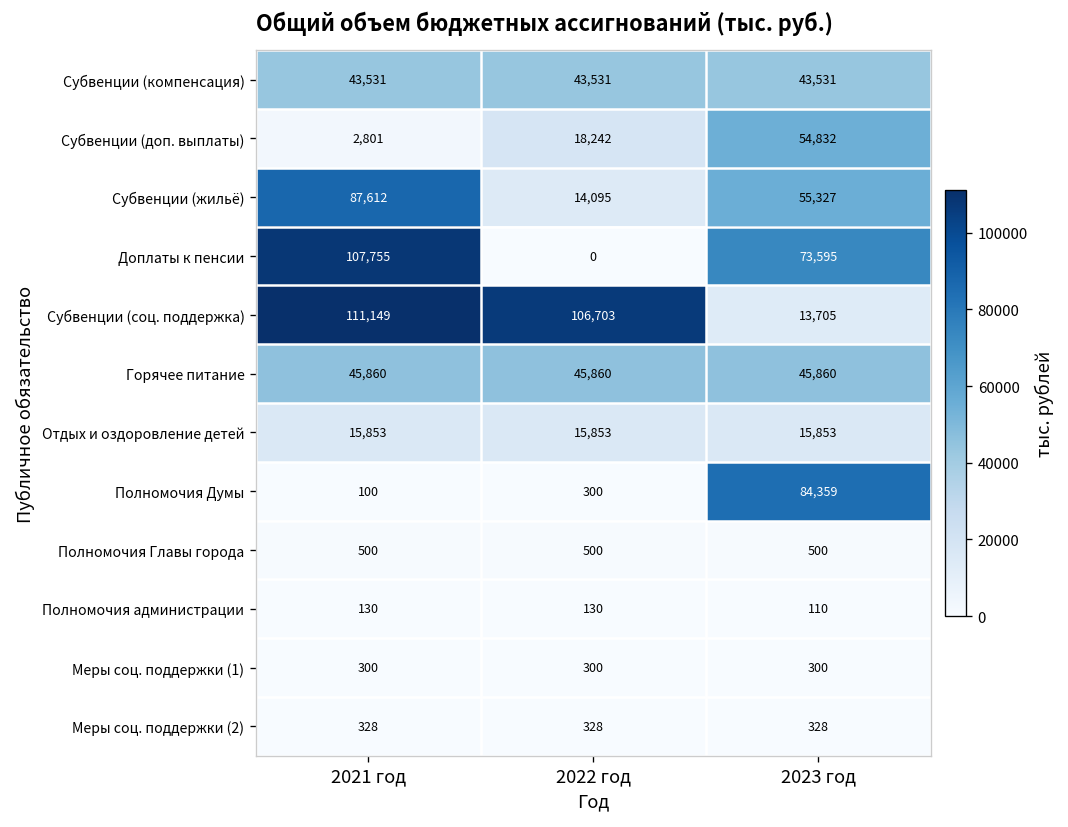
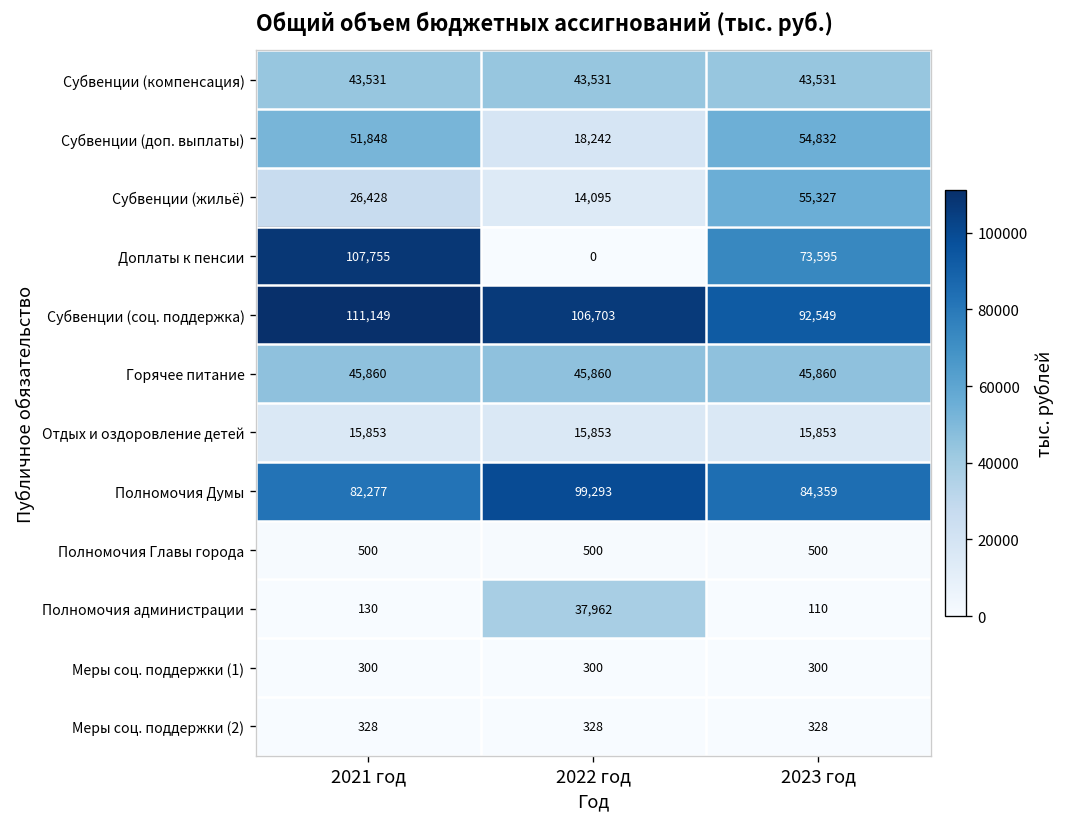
Субвенции (доп. выплаты), 2021 год: 2,801 -> 51,848
Субвенции (жильё), 2021 год: 87,612 -> 26,428
Субвенции (соц. поддержка), 2023 год: 13,705 -> 92,549
Полномочия Думы, 2021 год: 100 -> 82,277
Полномочия Думы, 2022 год: 300 -> 99,293
Полномочия администрации, 2022 год: 130 -> 37,962
